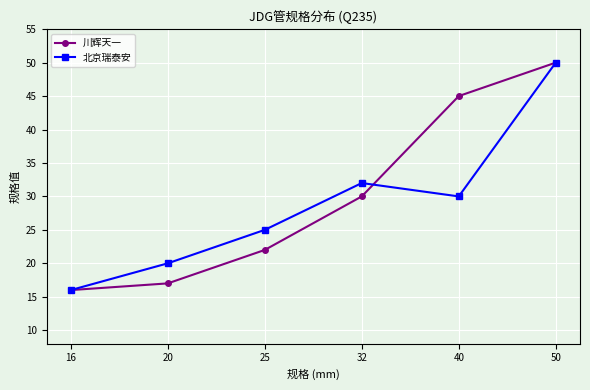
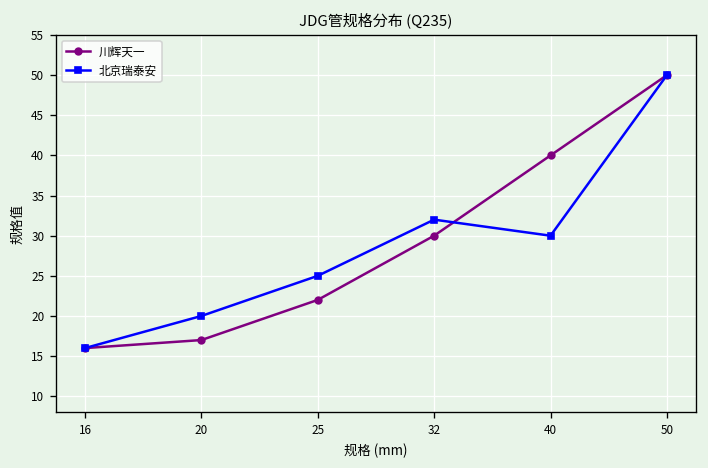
川辉天一, 40: 45 -> 40
